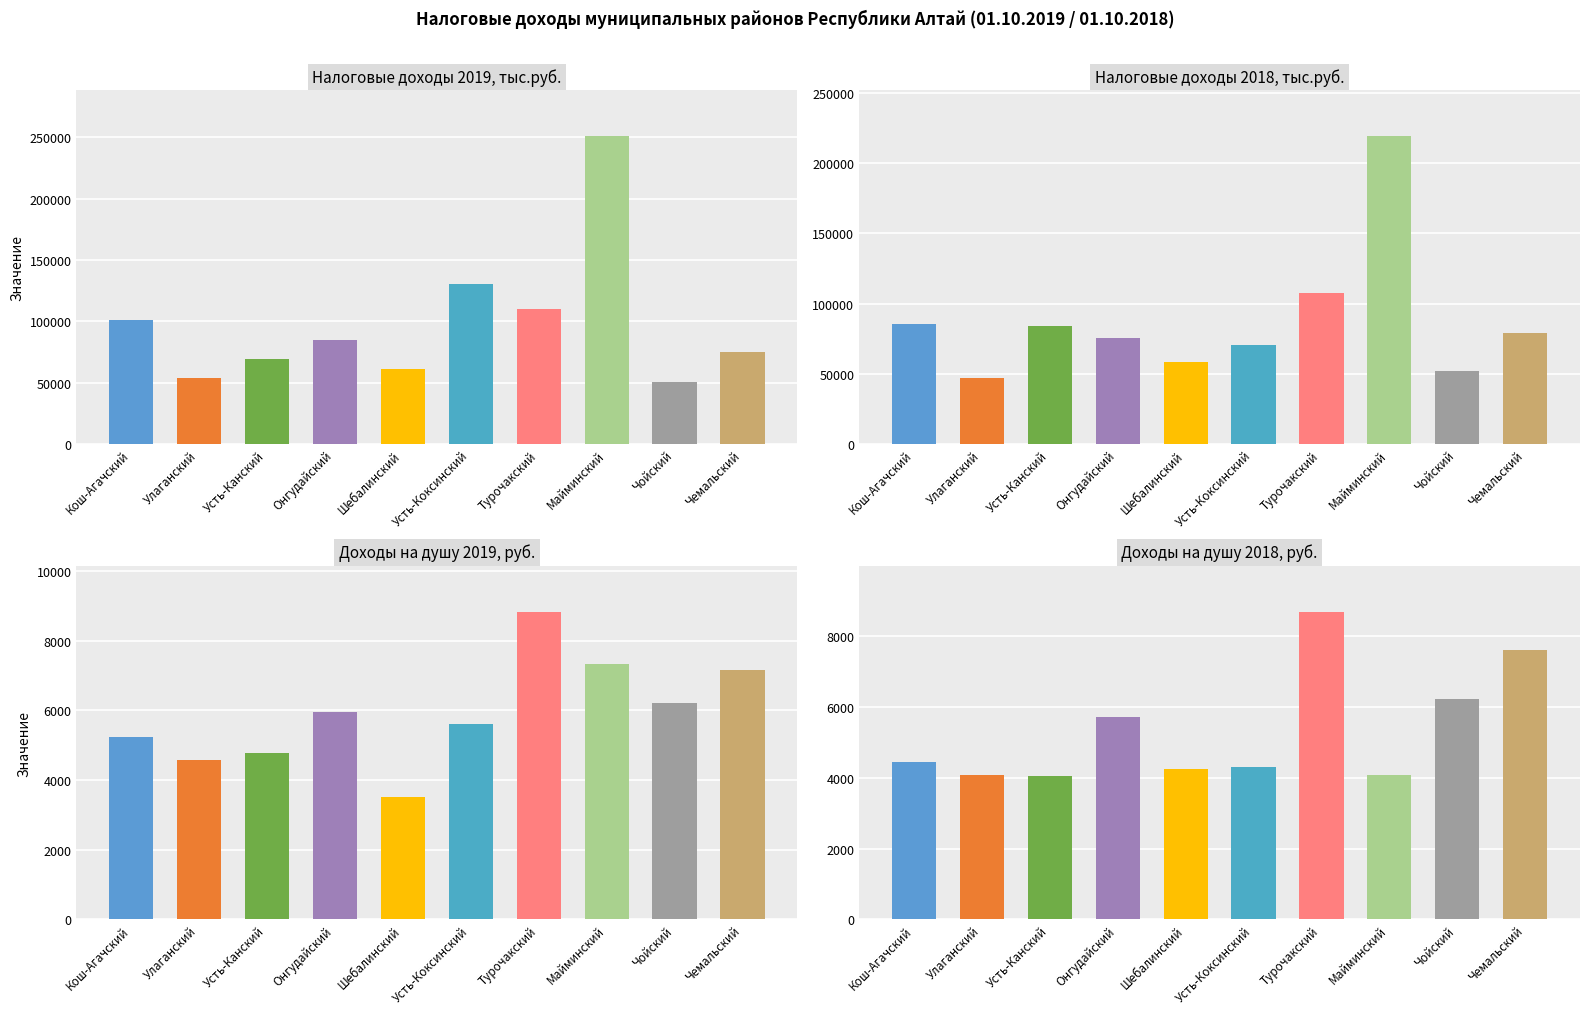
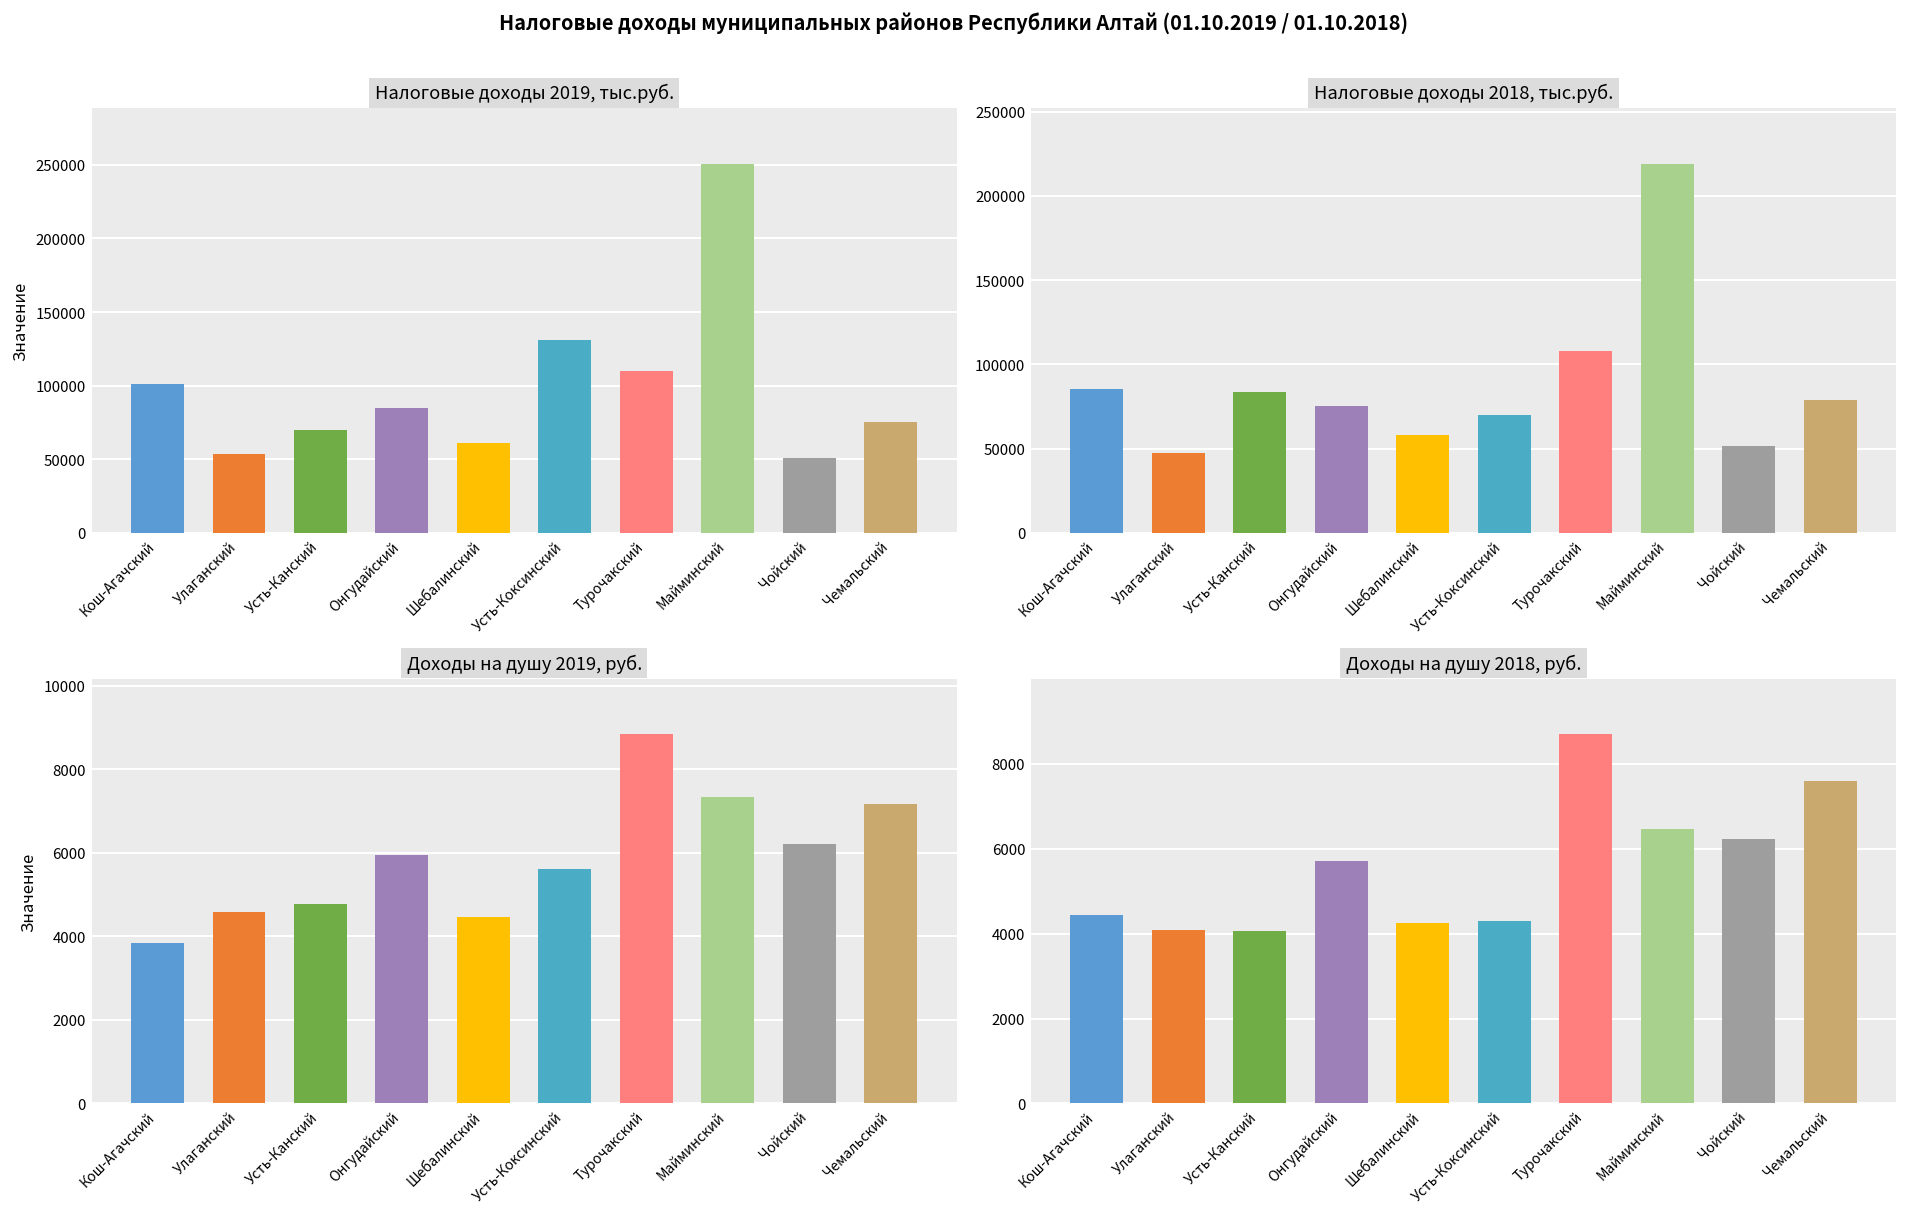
Доходы на душу 2019, руб., Кош-Агачский: 5200 -> 3800
Доходы на душу 2019, руб., Шебалинский: 3500 -> 4500
Доходы на душу 2018, руб., Майминский: 4100 -> 6500
